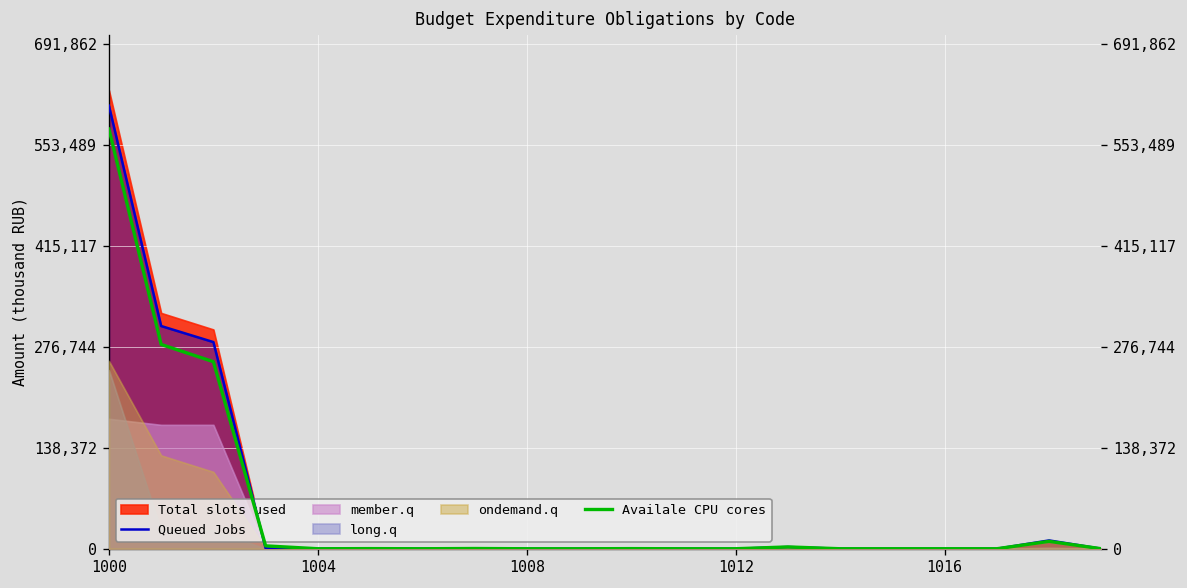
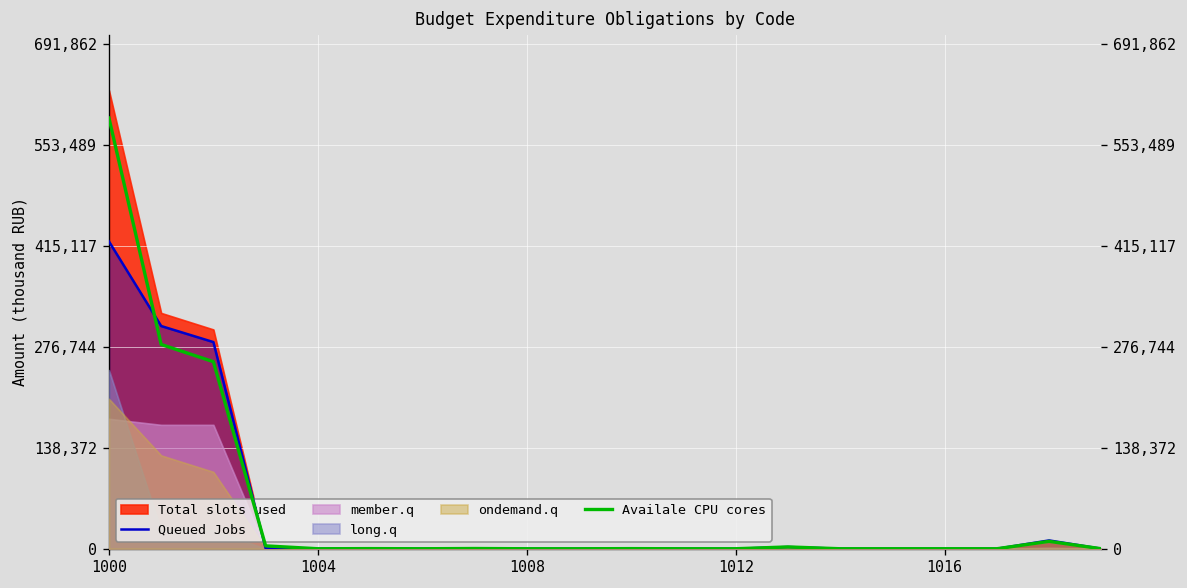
Queued Jobs, 1000: 610,000 -> 420,000
Availale CPU cores, 1000: 580,000 -> 590,000
ondemand.q, 1000: 260,000 -> 210,000
